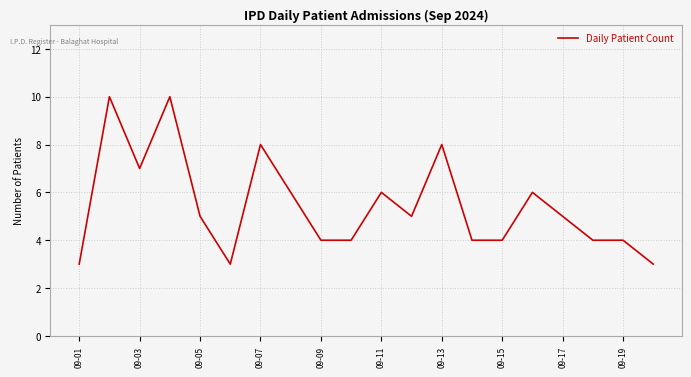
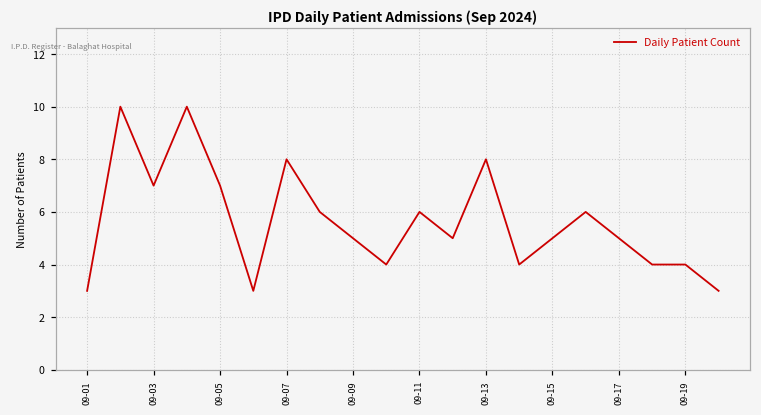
09-05: 5 -> 7
09-09: 4 -> 5
09-15: 4 -> 5
